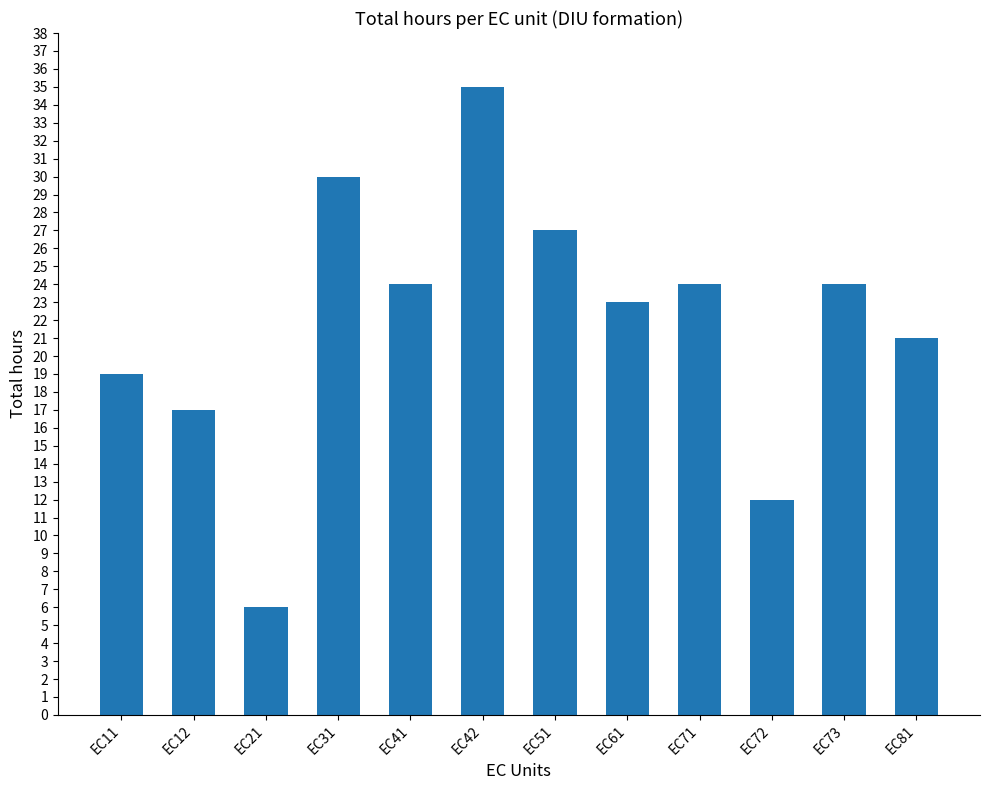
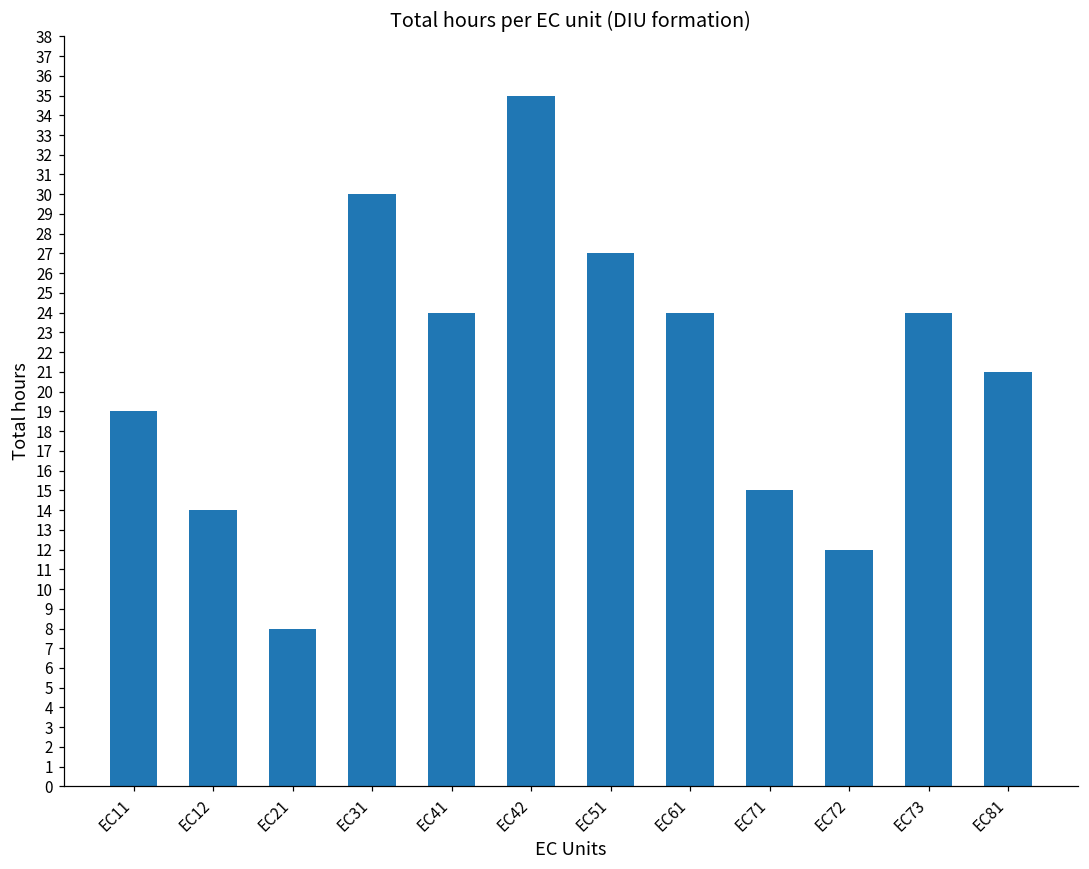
EC12: 17 -> 14
EC21: 6 -> 8
EC61: 23 -> 24
EC71: 24 -> 15
